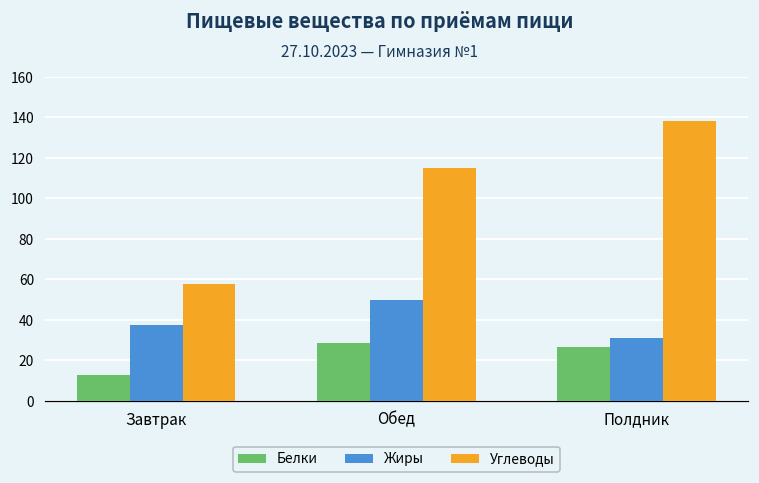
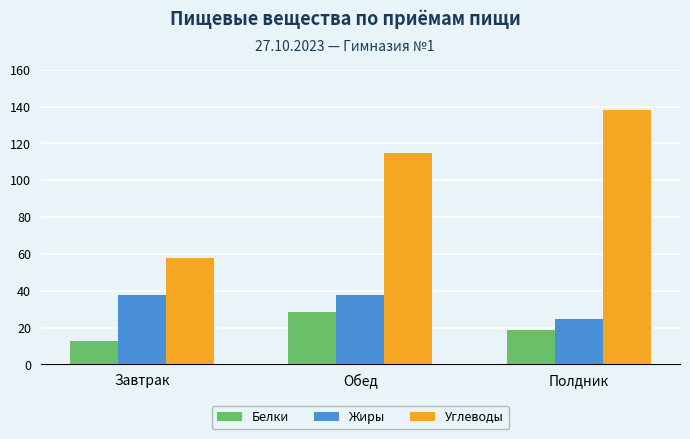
Жиры, Обед: 50 -> 38
Белки, Полдник: 27 -> 19
Жиры, Полдник: 31 -> 25
